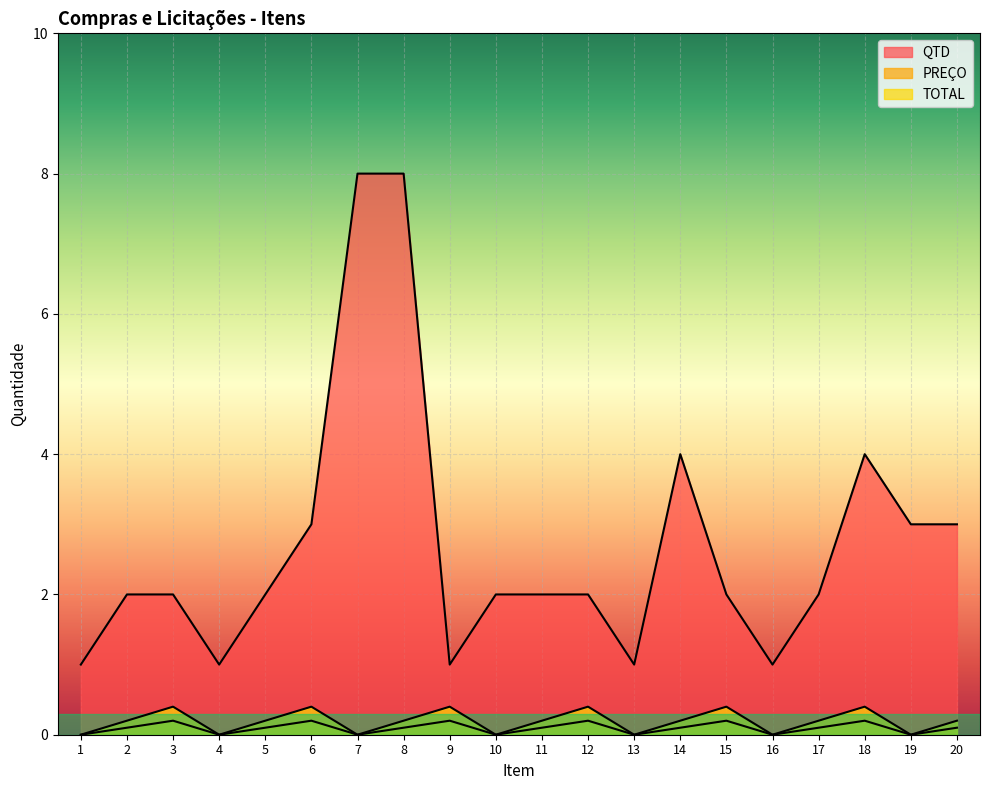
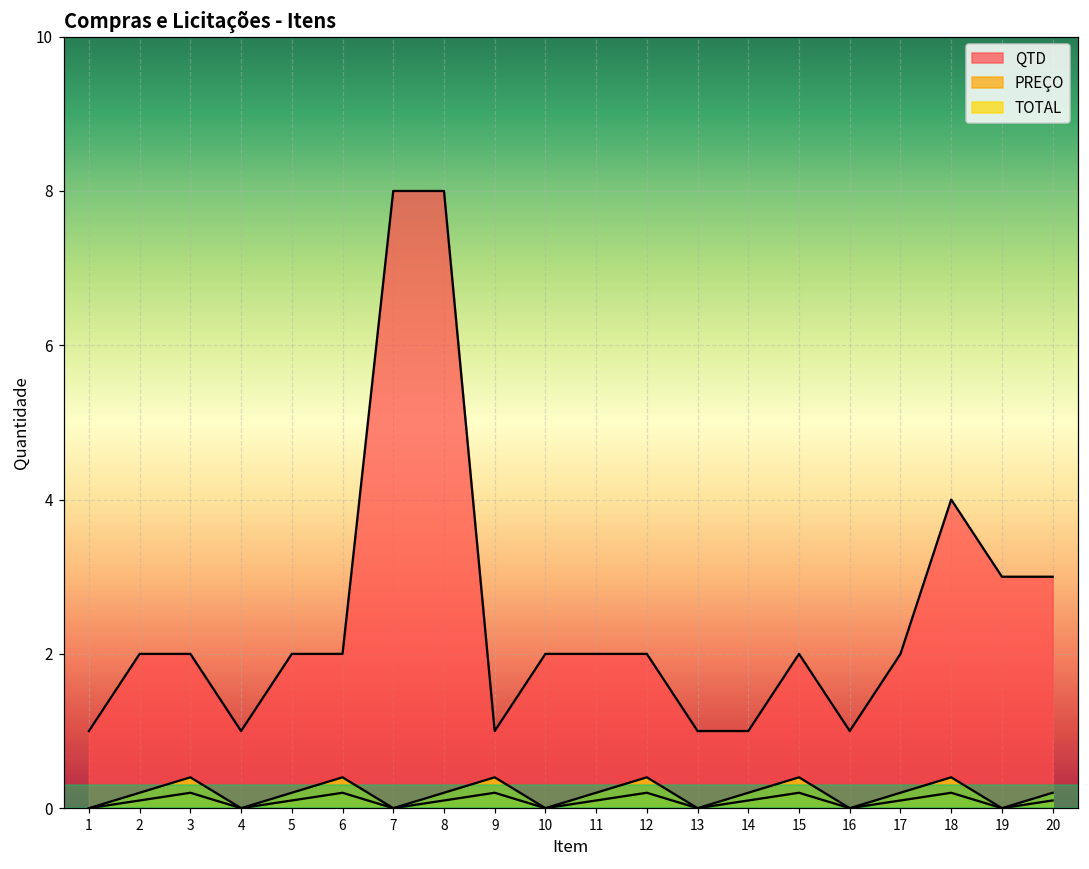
QTD, 6: 3 -> 2
QTD, 14: 4 -> 1
